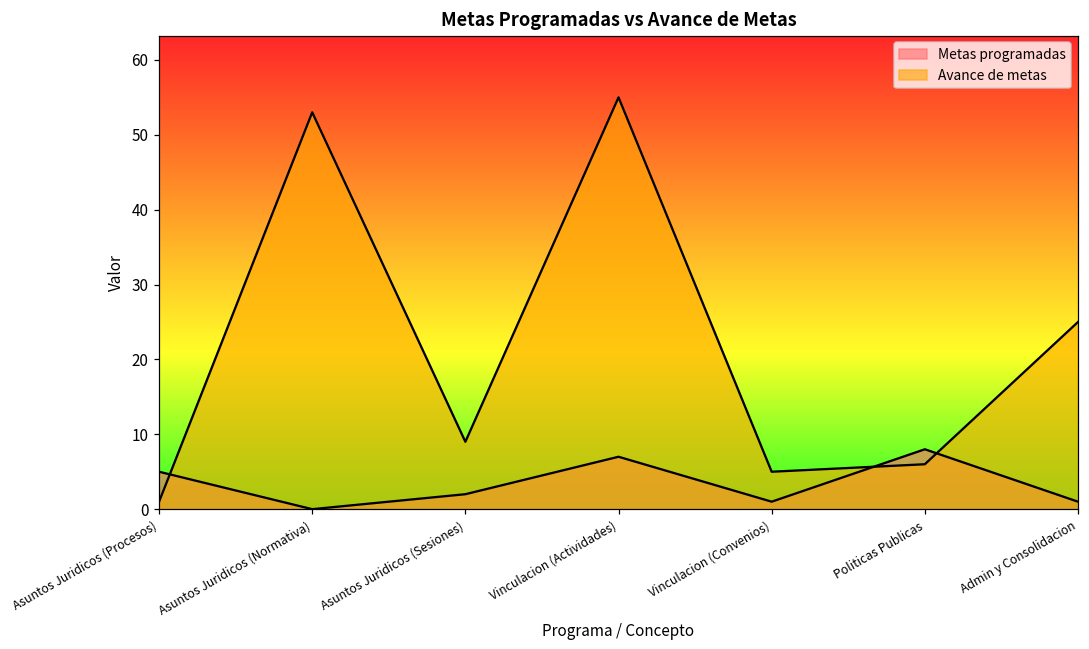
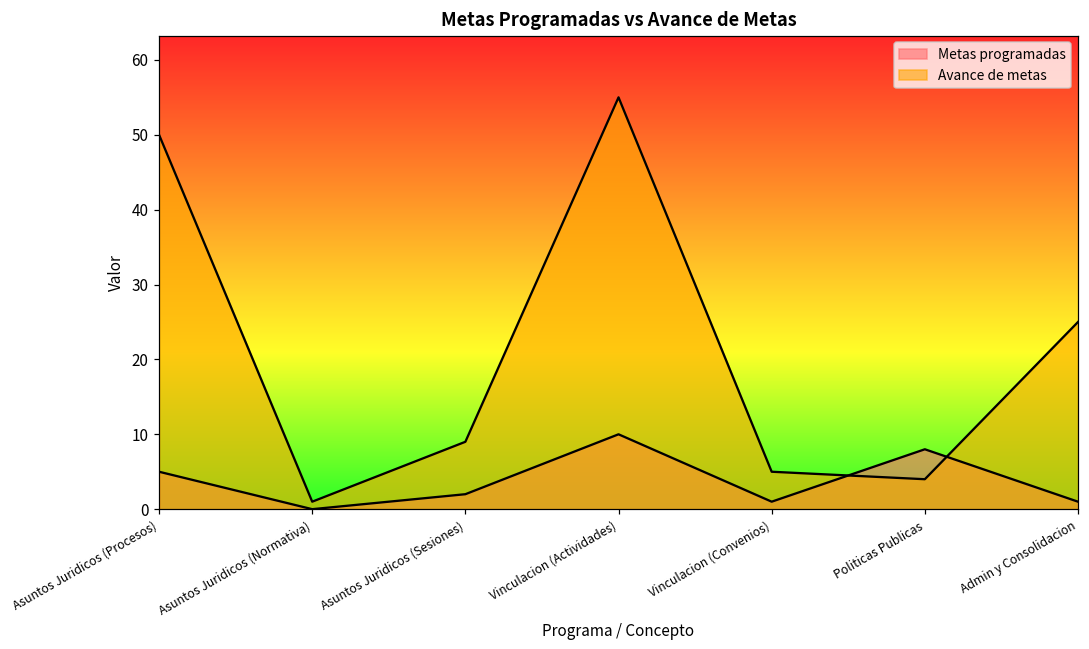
Avance de metas, Asuntos Juridicos (Procesos): 1 -> 50
Avance de metas, Asuntos Juridicos (Normativa): 53 -> 1
Metas programadas, Vinculacion (Actividades): 7 -> 10
Avance de metas, Politicas Publicas: 6 -> 4
